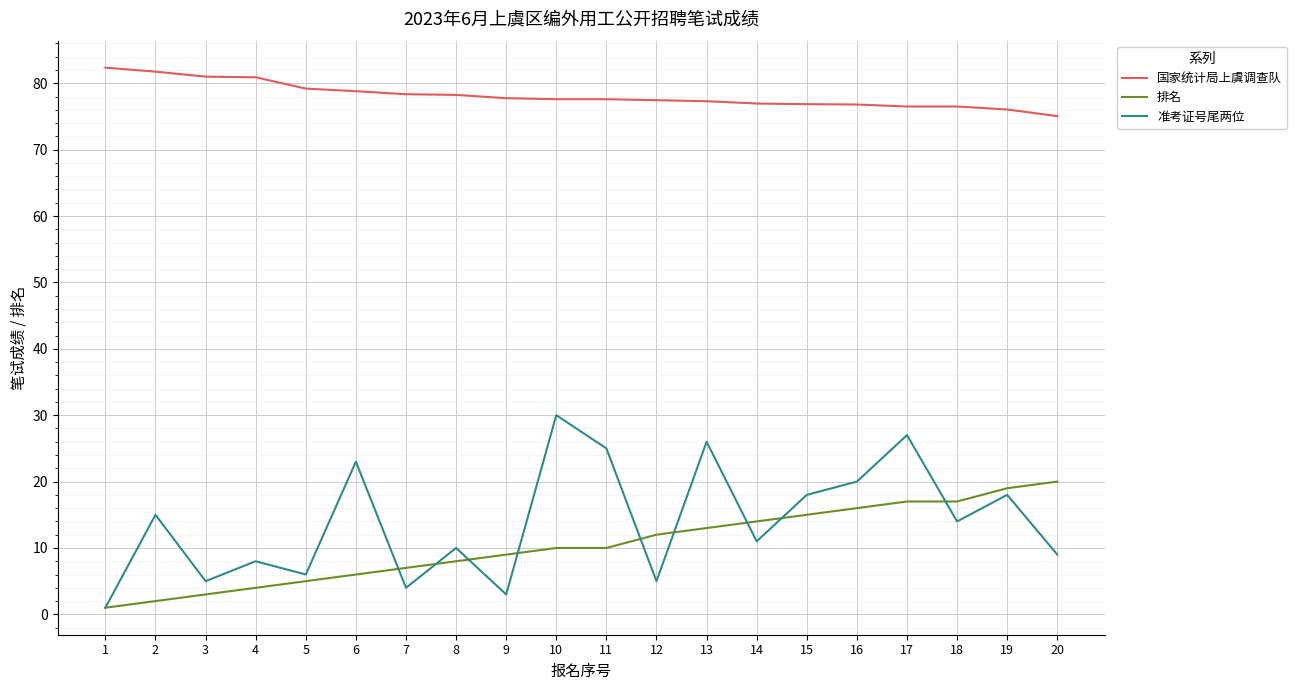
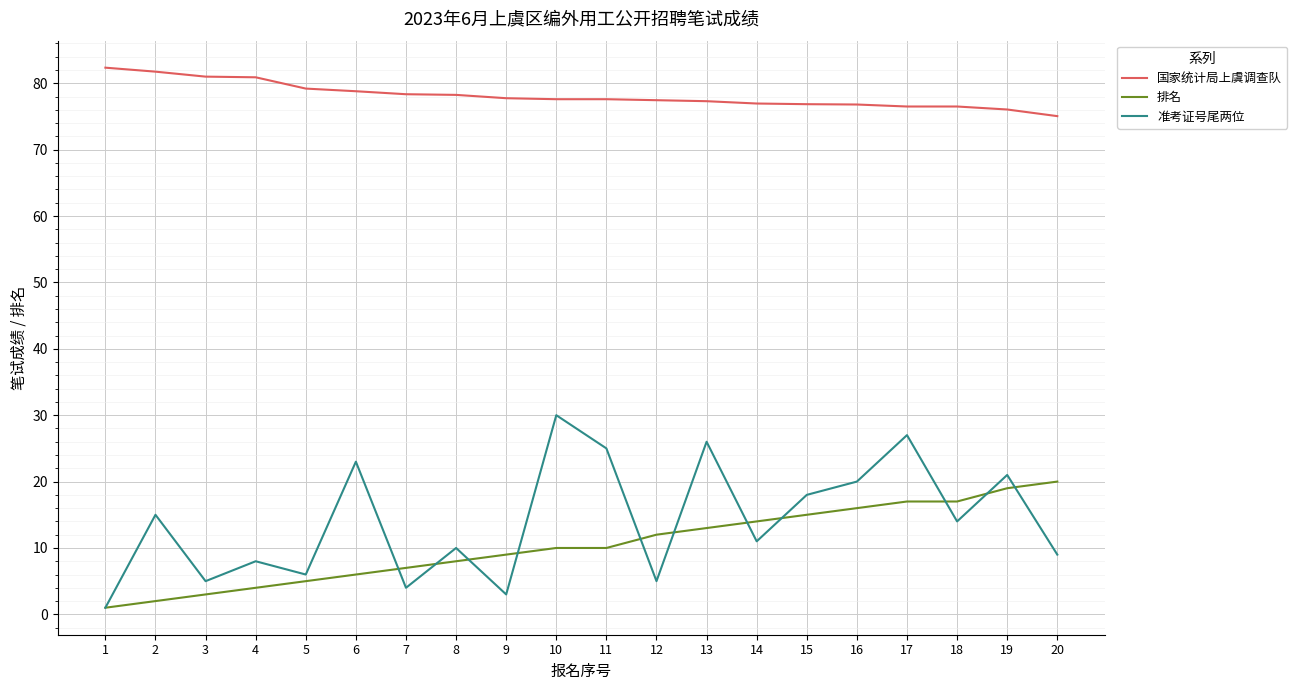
准考证号尾两位, 19: 18 -> 21
